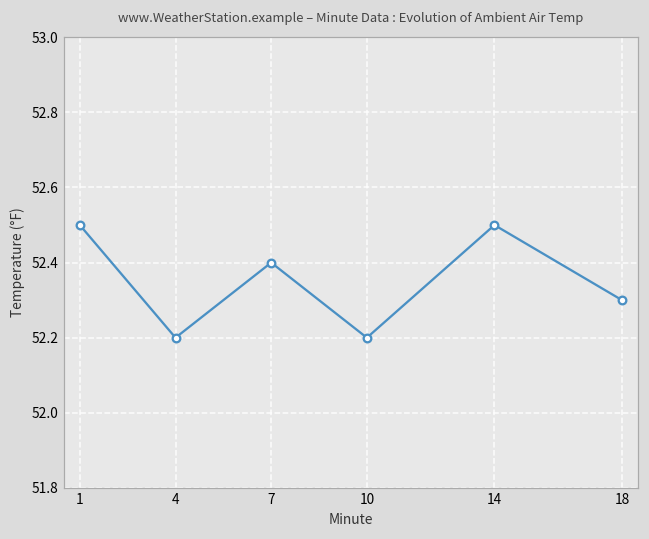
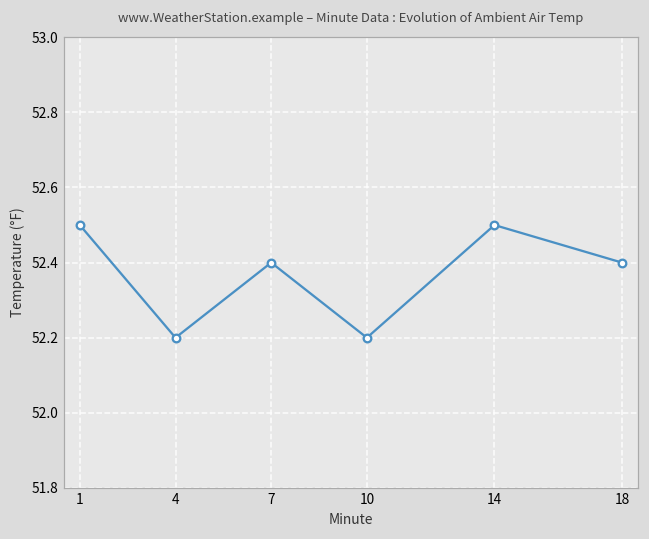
18: 52.3 -> 52.4
